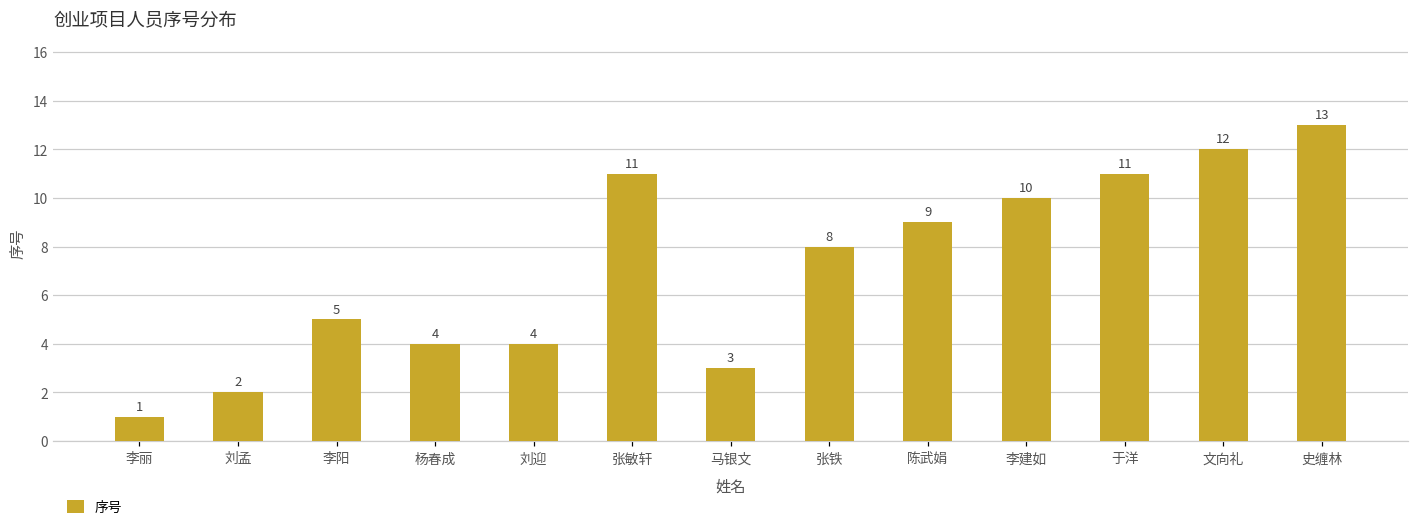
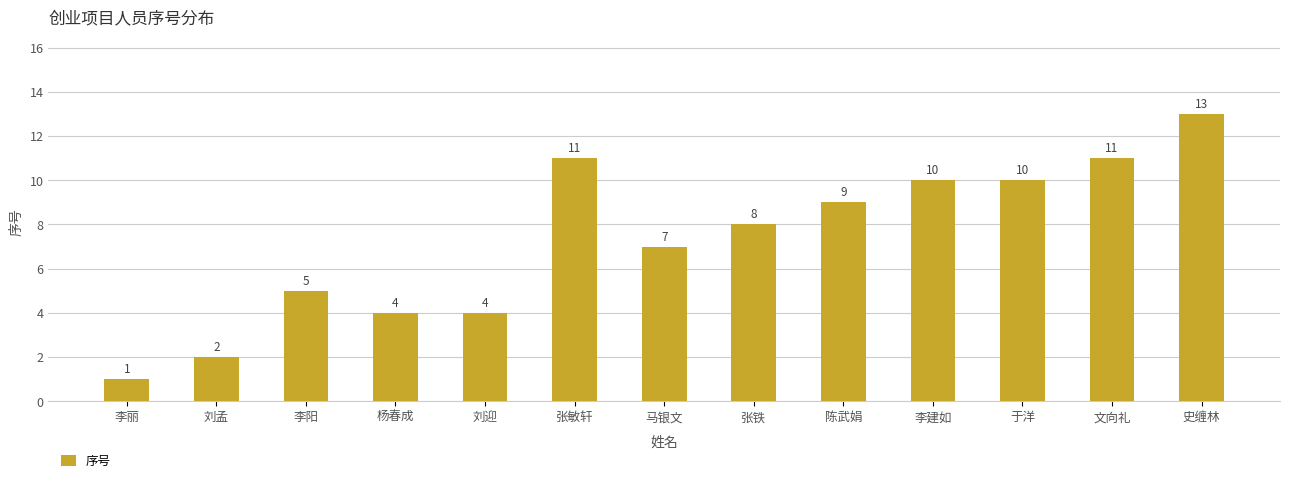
马银文: 3 -> 7
于洋: 11 -> 10
文向礼: 12 -> 11
